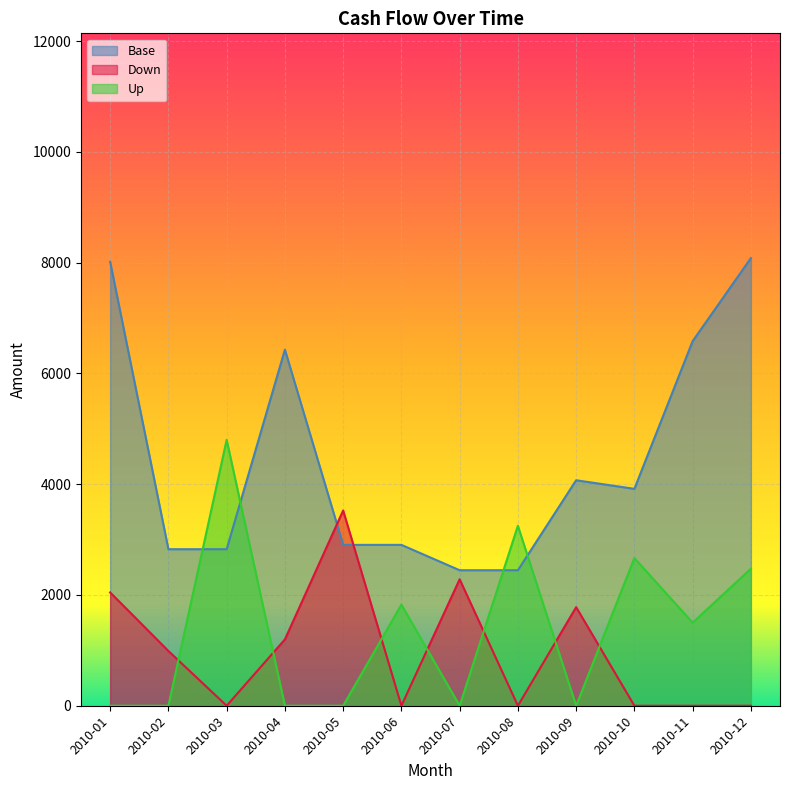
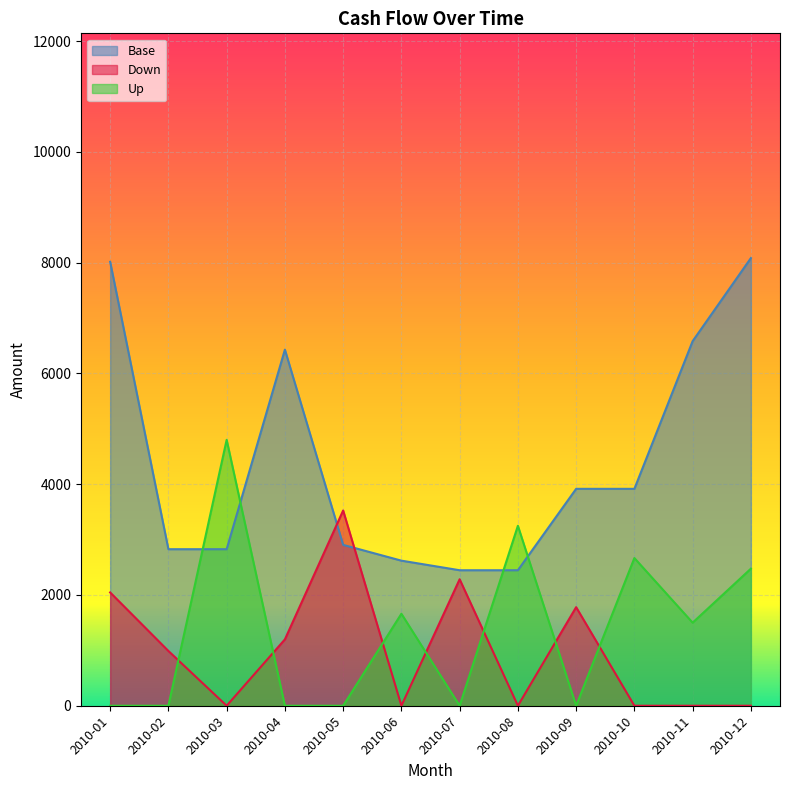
Base, 2010-06: 2900 -> 2600
Up, 2010-06: 1800 -> 1700
Base, 2010-09: 4100 -> 3900
